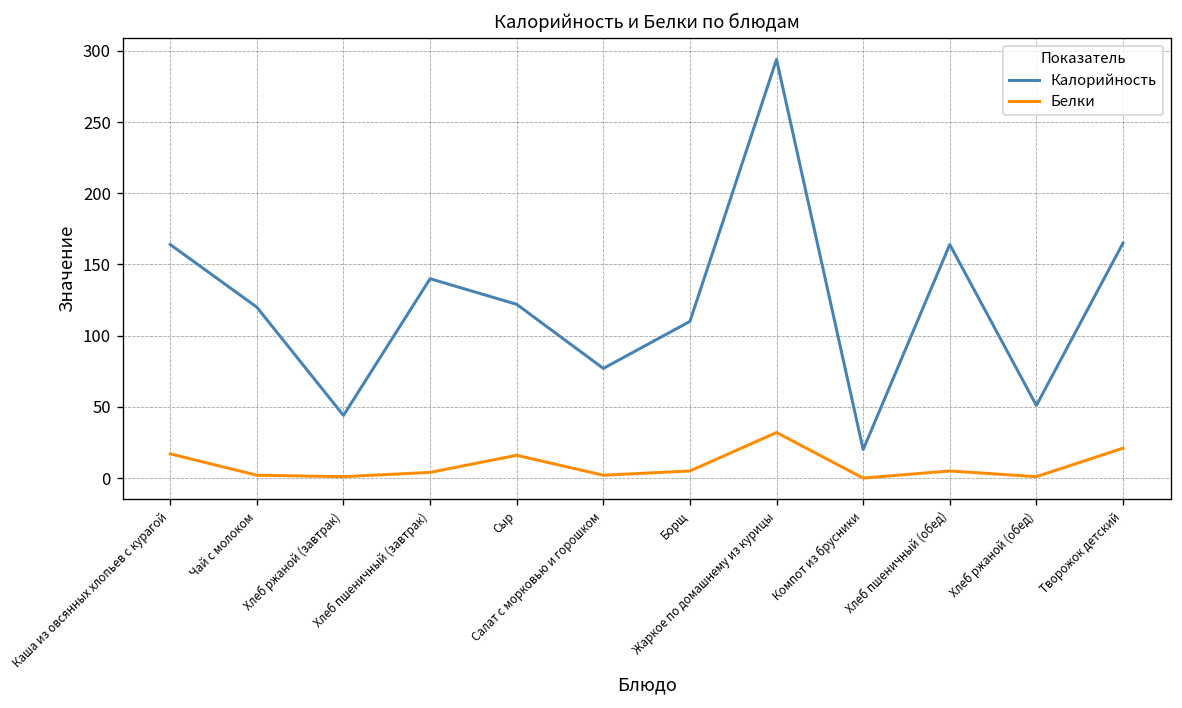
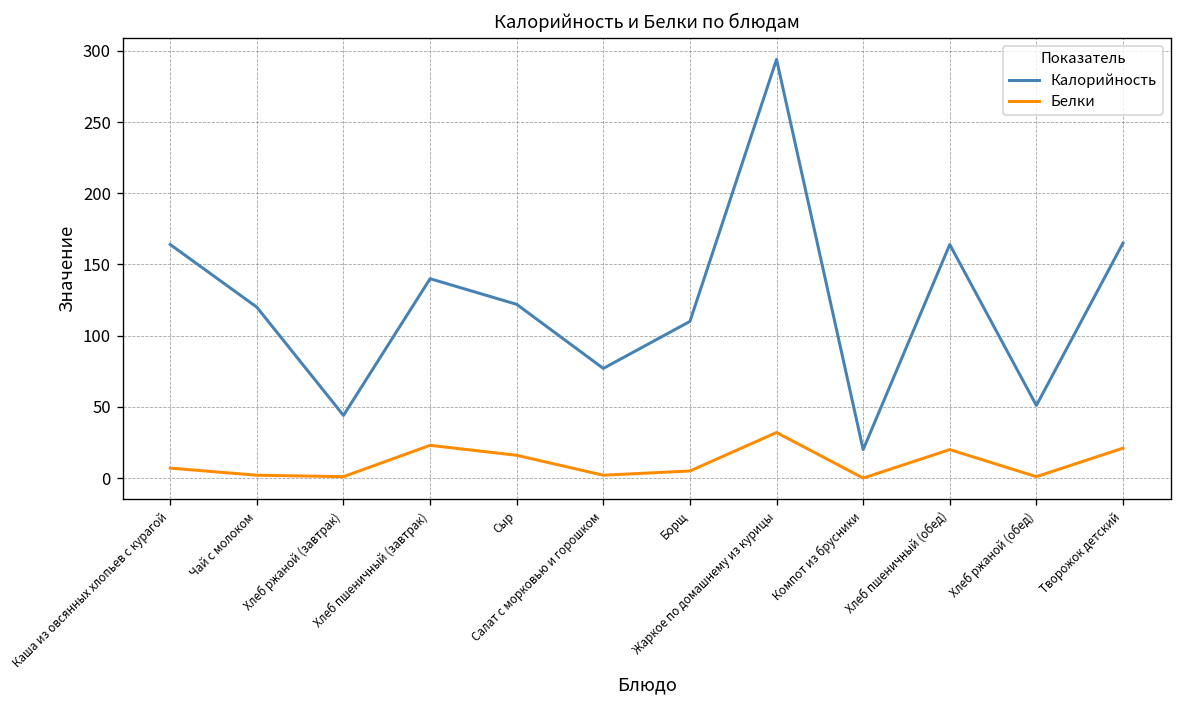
Белки, Каша из овсянных хлопьев с курагой: 17 -> 7
Белки, Хлеб пшеничный (завтрак): 4 -> 23
Белки, Хлеб пшеничный (обед): 5 -> 20
